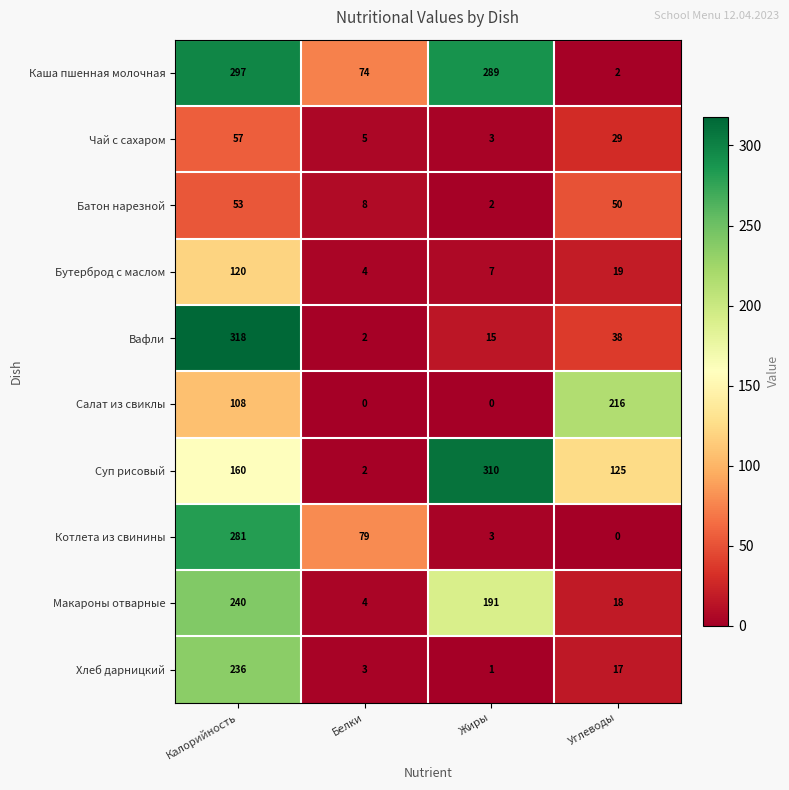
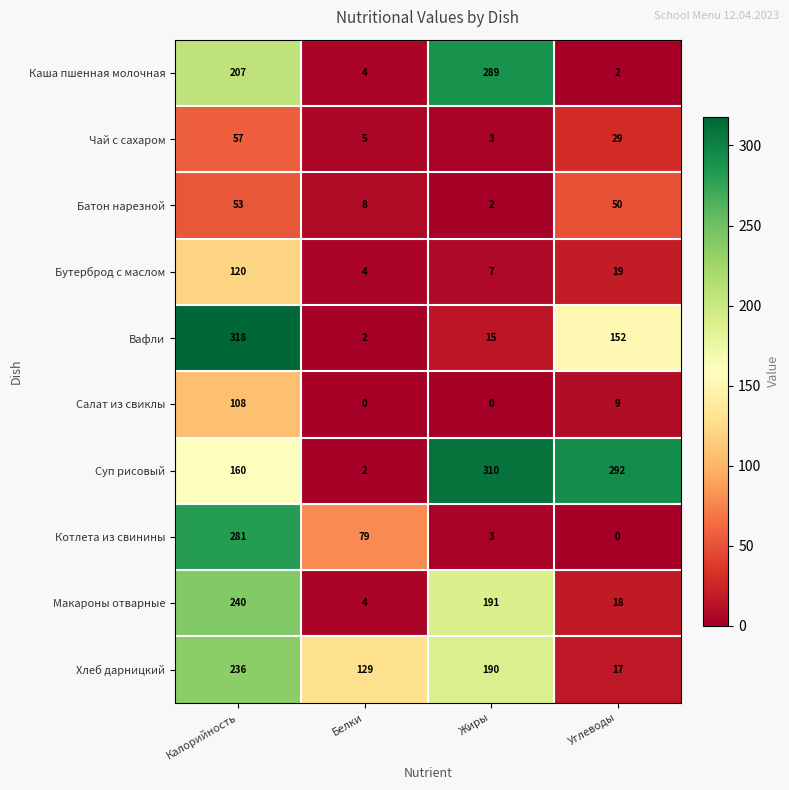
Каша пшенная молочная, Калорийность: 297 -> 207
Каша пшенная молочная, Белки: 74 -> 4
Вафли, Углеводы: 38 -> 152
Салат из свиклы, Углеводы: 216 -> 9
Суп рисовый, Углеводы: 125 -> 292
Хлеб дарницкий, Белки: 3 -> 129
Хлеб дарницкий, Жиры: 1 -> 190
